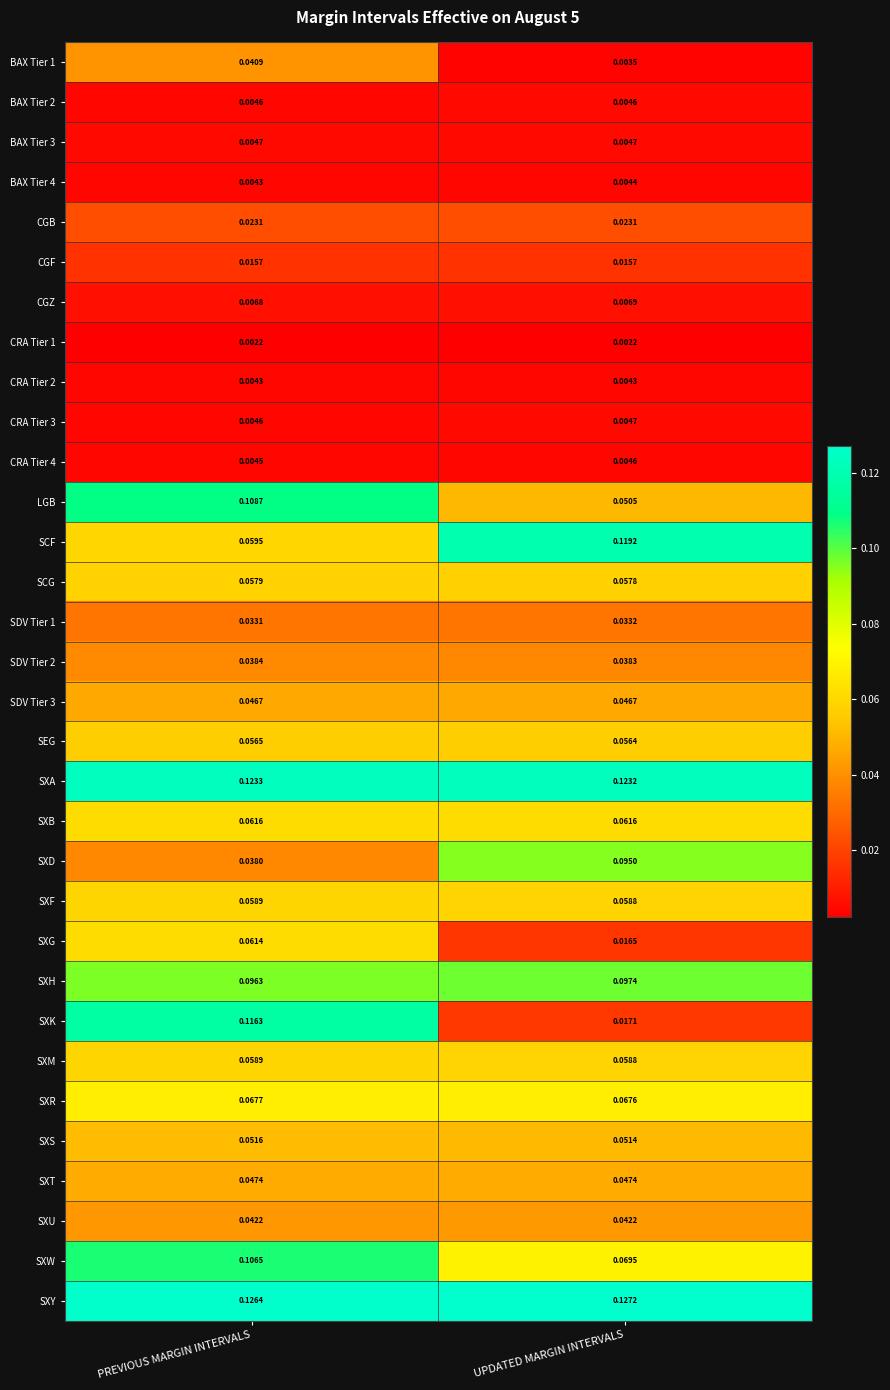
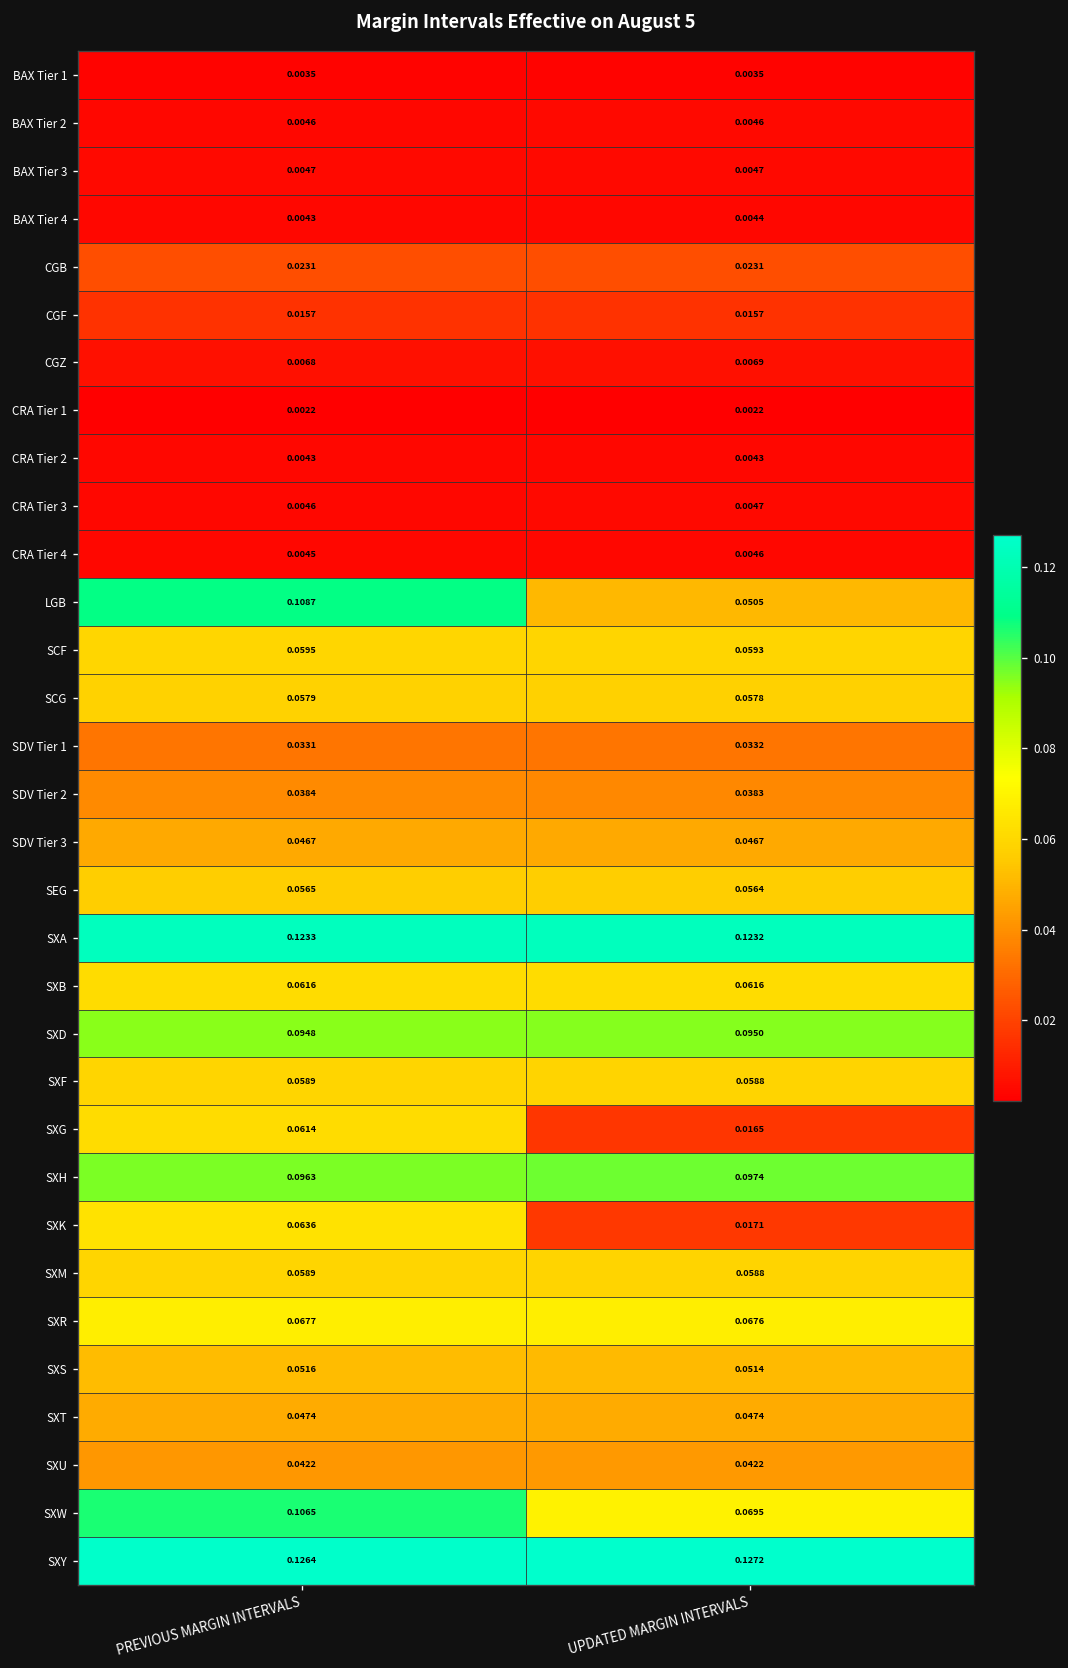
BAX Tier 1, PREVIOUS MARGIN INTERVALS: 0.0409 -> 0.0035
SCF, UPDATED MARGIN INTERVALS: 0.1192 -> 0.0593
SXD, PREVIOUS MARGIN INTERVALS: 0.0380 -> 0.0948
SXK, PREVIOUS MARGIN INTERVALS: 0.1163 -> 0.0636
